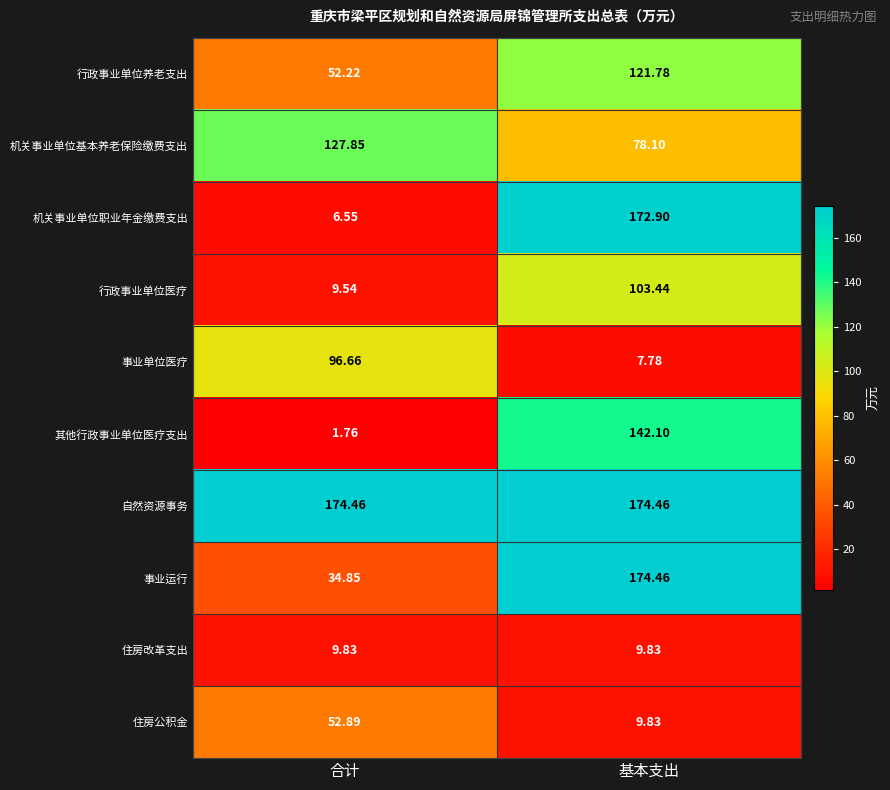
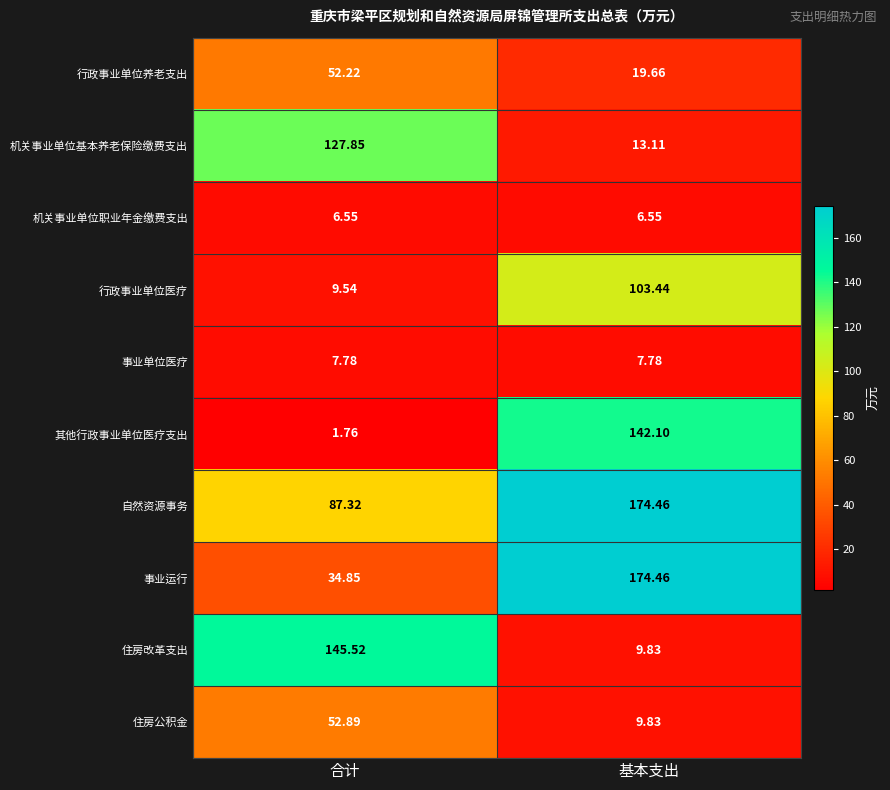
行政事业单位养老支出, 基本支出: 121.78 -> 19.66
机关事业单位基本养老保险缴费支出, 基本支出: 78.10 -> 13.11
机关事业单位职业年金缴费支出, 基本支出: 172.90 -> 6.55
事业单位医疗, 合计: 96.66 -> 7.78
自然资源事务, 合计: 174.46 -> 87.32
住房改革支出, 合计: 9.83 -> 145.52
